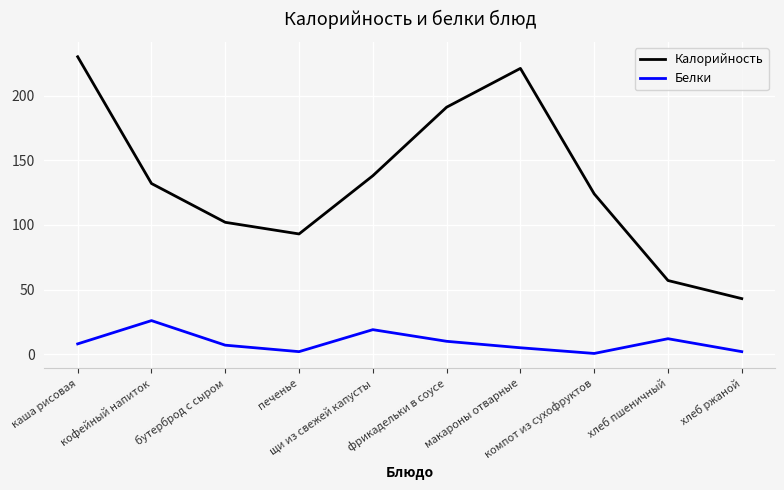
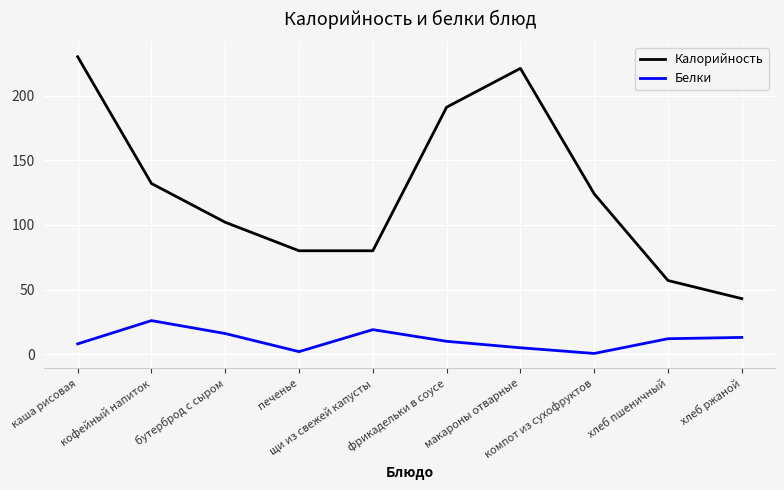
Белки, бутерброд с сыром: 7 -> 16
Калорийность, печенье: 93 -> 80
Калорийность, щи из свежей капусты: 138 -> 80
Белки, хлеб ржаной: 2 -> 13
